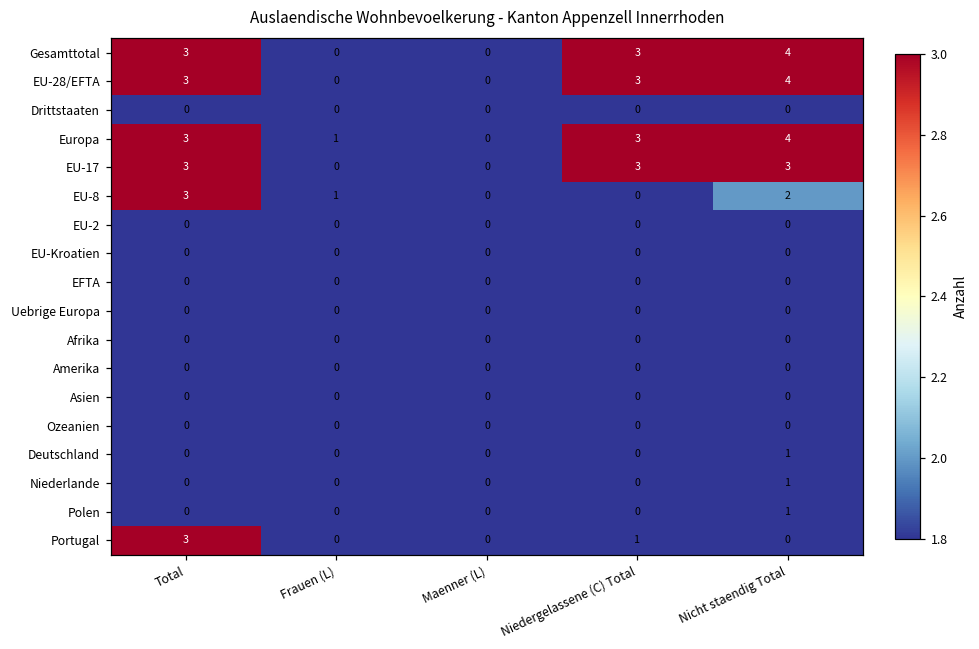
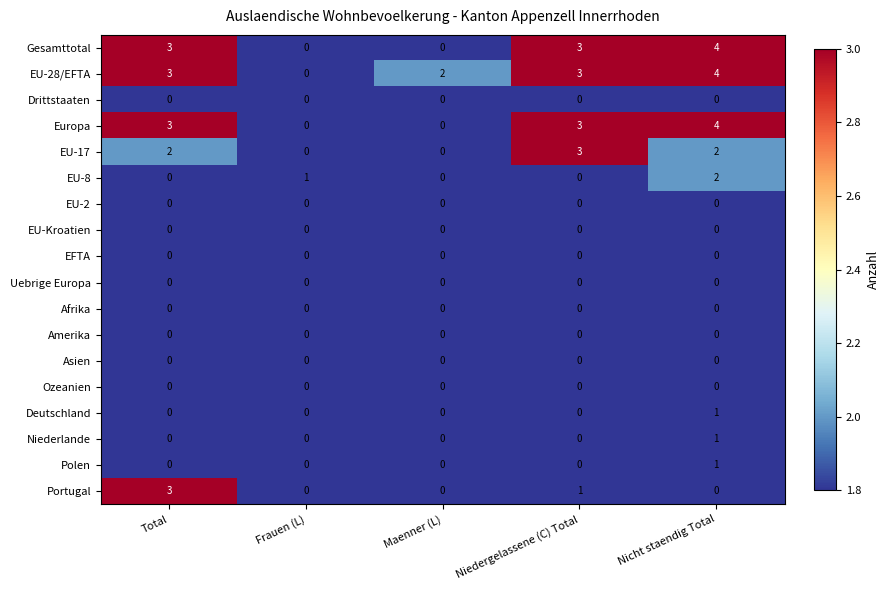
EU-28/EFTA, Maenner (L): 0 -> 2
Europa, Frauen (L): 1 -> 0
EU-17, Total: 3 -> 2
EU-17, Nicht staendig Total: 3 -> 2
EU-8, Total: 3 -> 0
